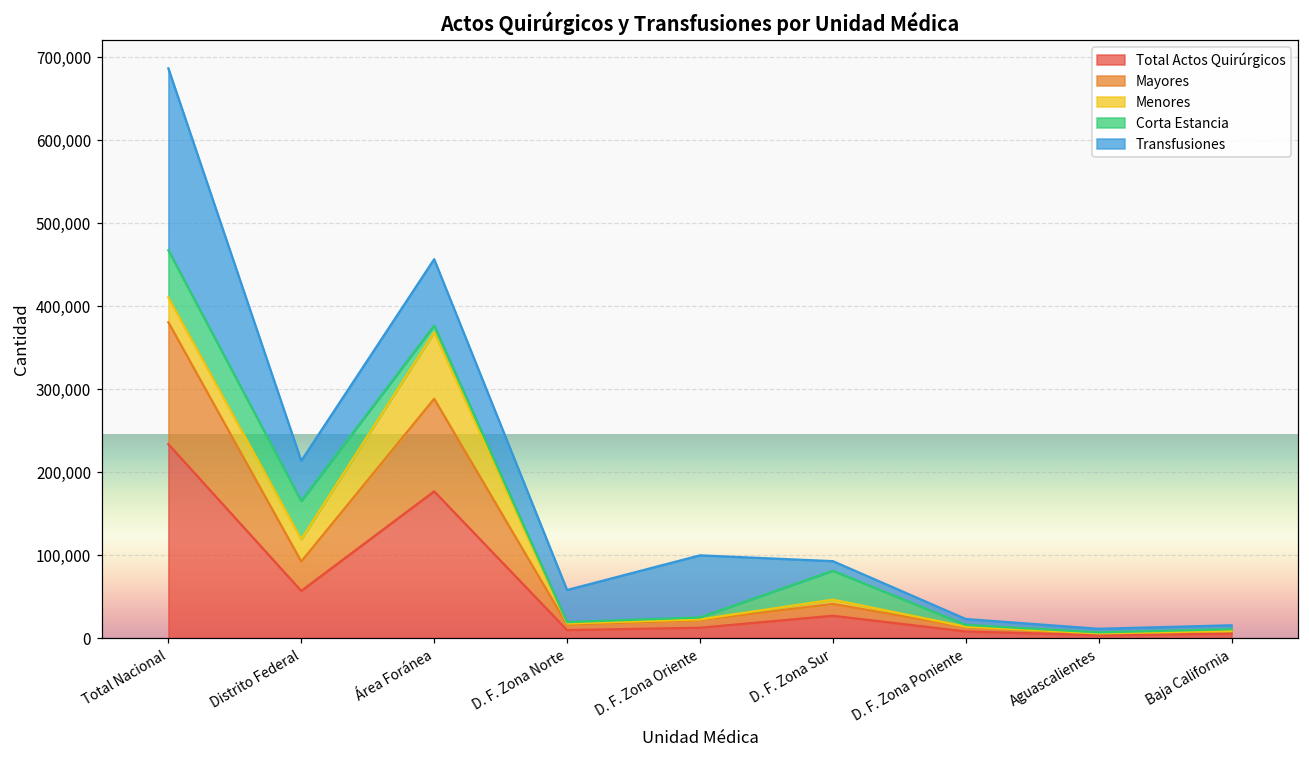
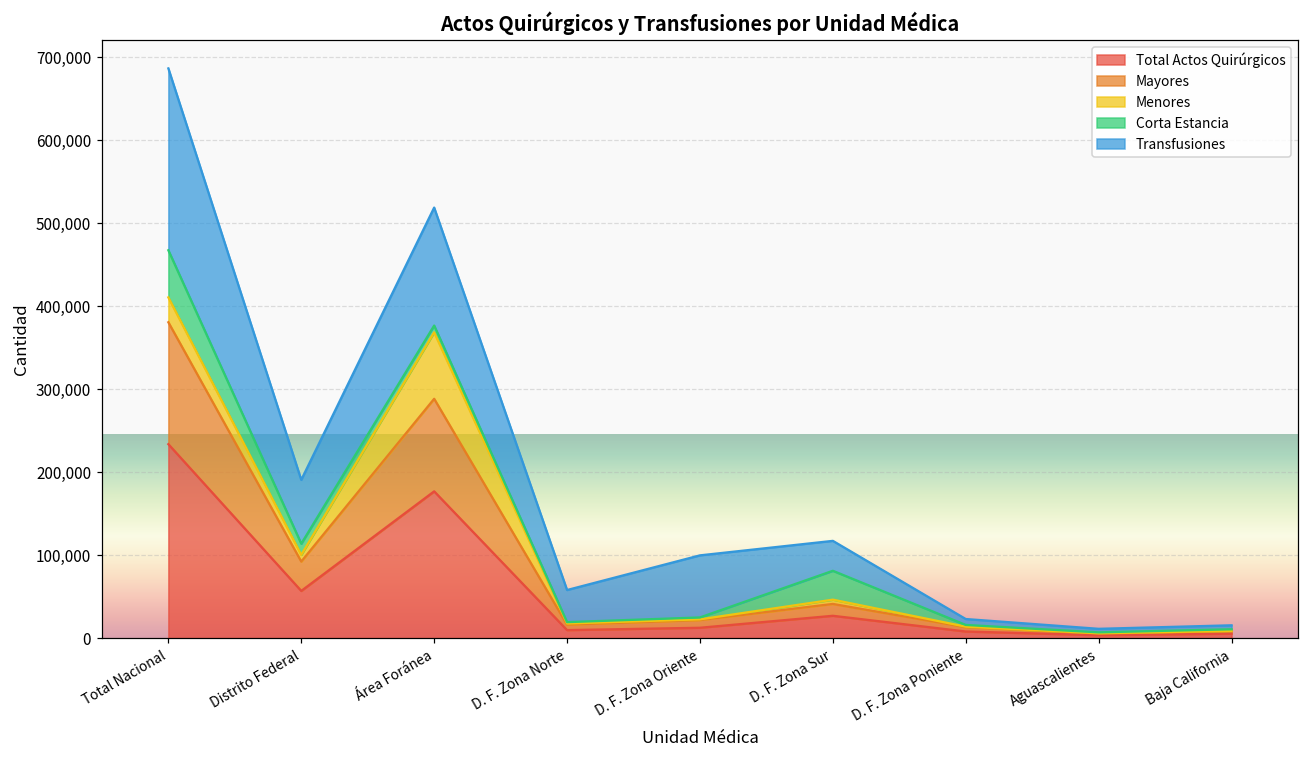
Menores, Distrito Federal: 30,000 -> 10,000
Corta Estancia, Distrito Federal: 50,000 -> 10,000
Transfusiones, Distrito Federal: 50,000 -> 80,000
Transfusiones, Área Foránea: 80,000 -> 140,000
Transfusiones, D. F. Zona Sur: 10,000 -> 40,000
